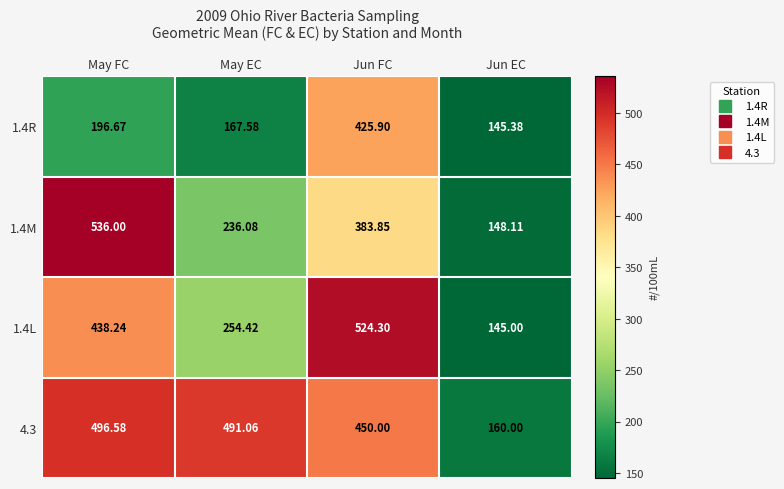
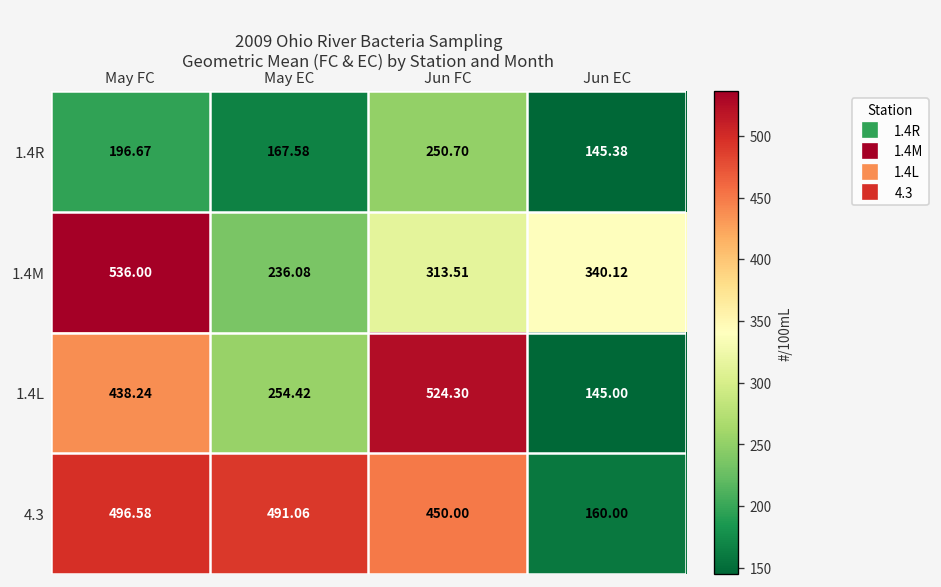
1.4R, Jun FC: 425.90 -> 250.70
1.4M, Jun FC: 383.85 -> 313.51
1.4M, Jun EC: 148.11 -> 340.12
